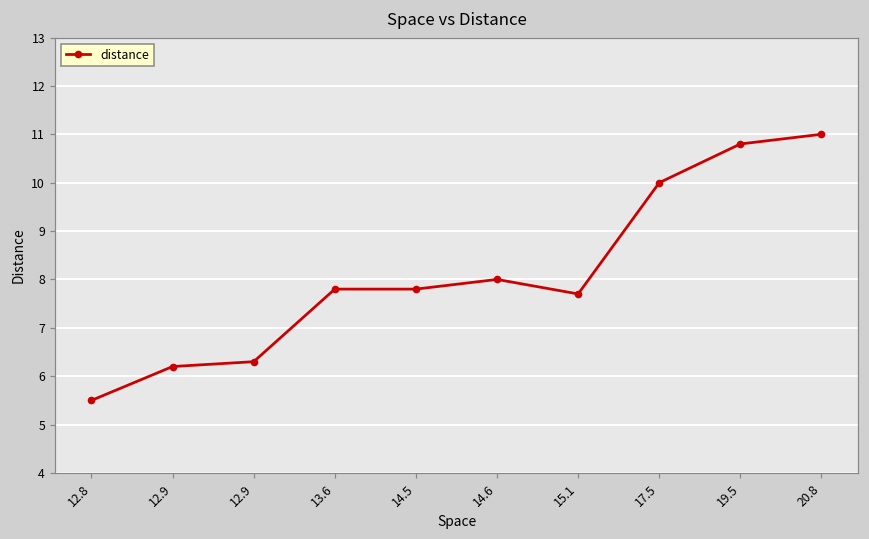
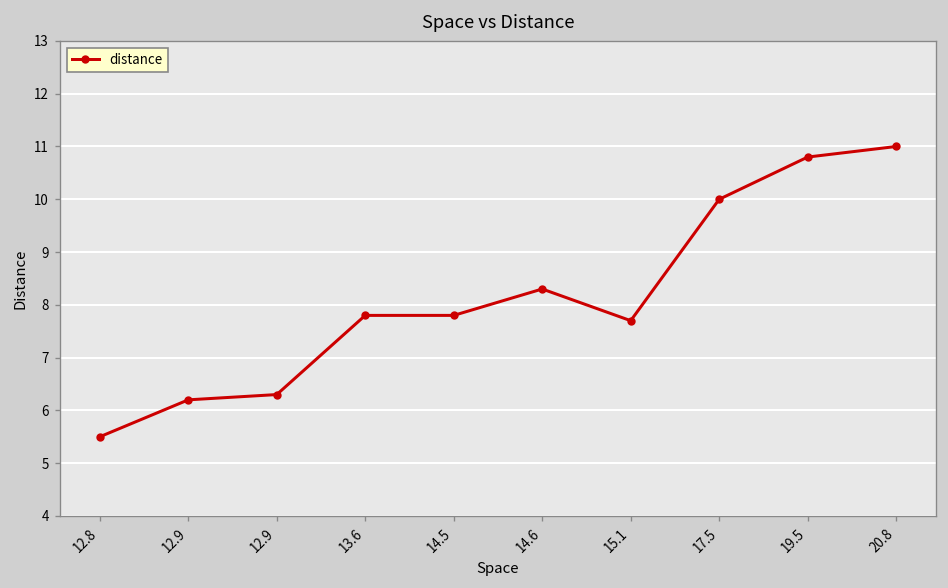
14.6: 8.0 -> 8.3
